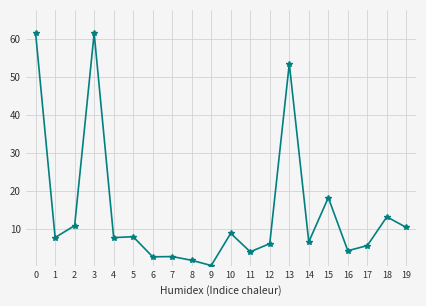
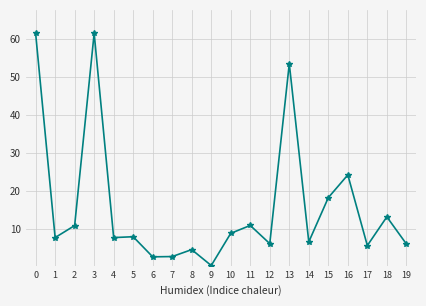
8: 2 -> 5
11: 4 -> 11
16: 4 -> 24
19: 10 -> 6
